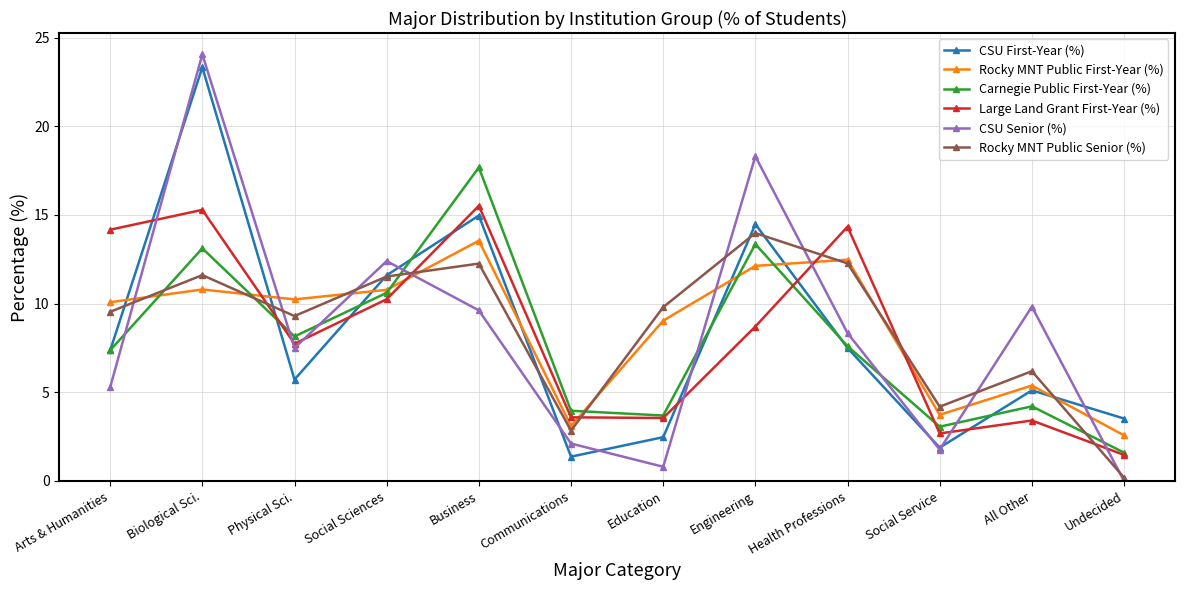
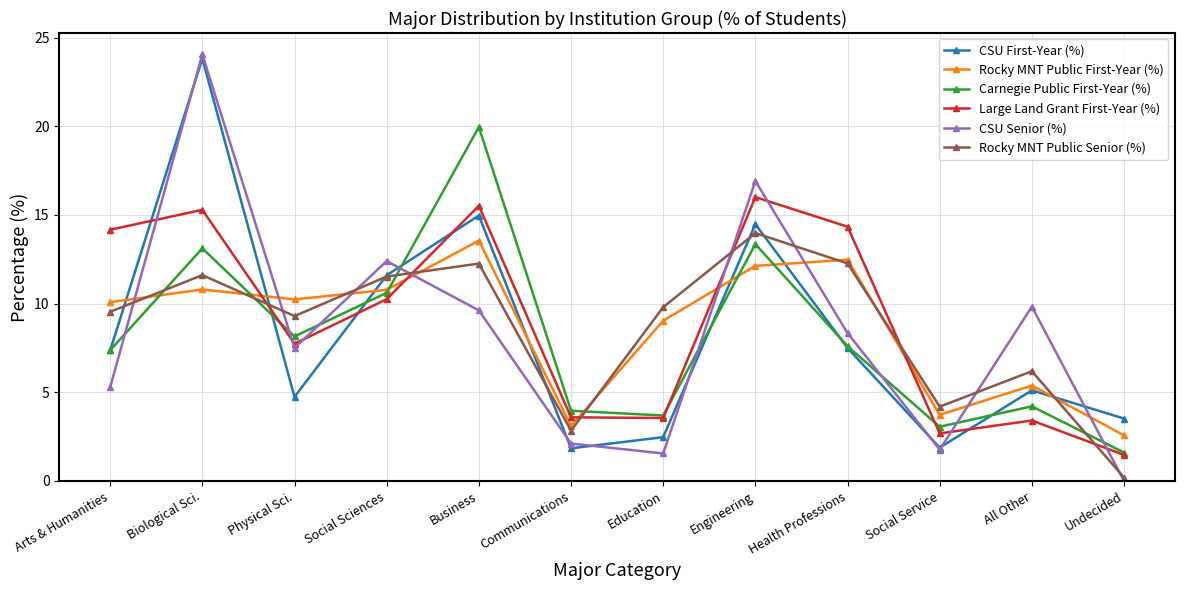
CSU First-Year (%), Biological Sci.: 23.3 -> 23.8
CSU First-Year (%), Physical Sci.: 5.7 -> 4.7
Carnegie Public First-Year (%), Business: 17.7 -> 20.0
CSU First-Year (%), Communications: 1.4 -> 1.8
CSU Senior (%), Education: 0.8 -> 1.6
Large Land Grant First-Year (%), Engineering: 8.7 -> 16.0
CSU Senior (%), Engineering: 18.3 -> 16.9
